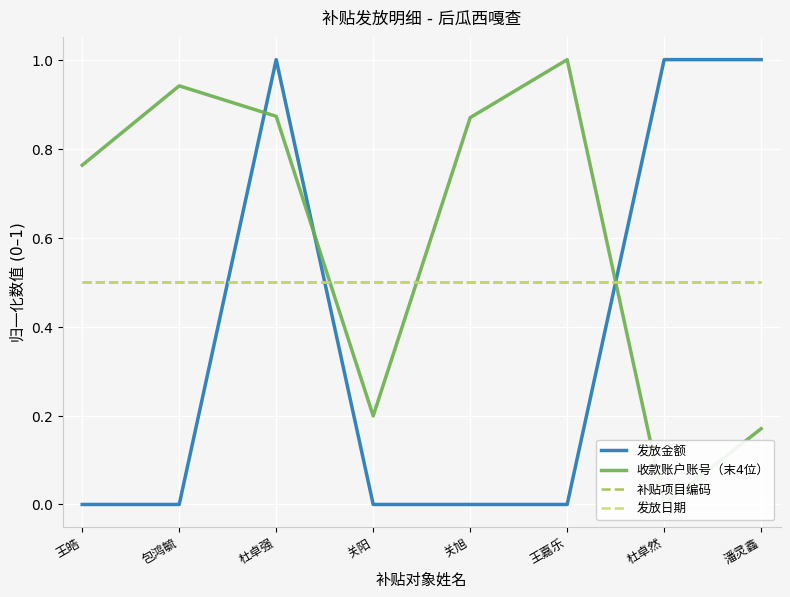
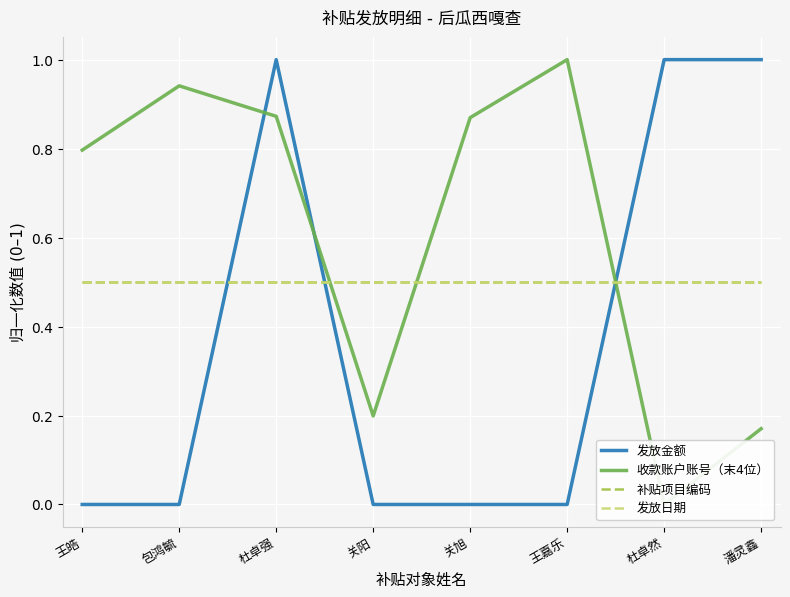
收款账户账号（末4位）, 王皓: 0.76 -> 0.80
